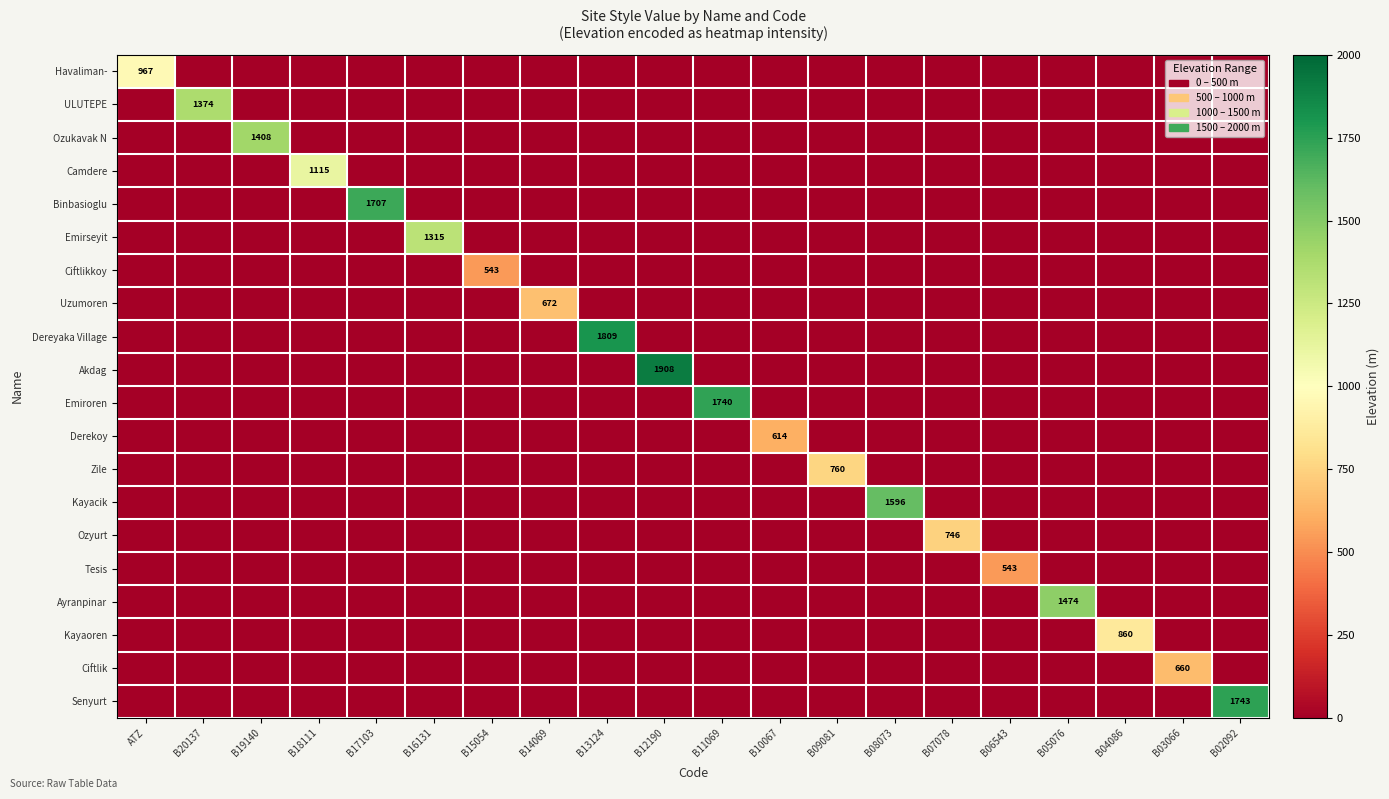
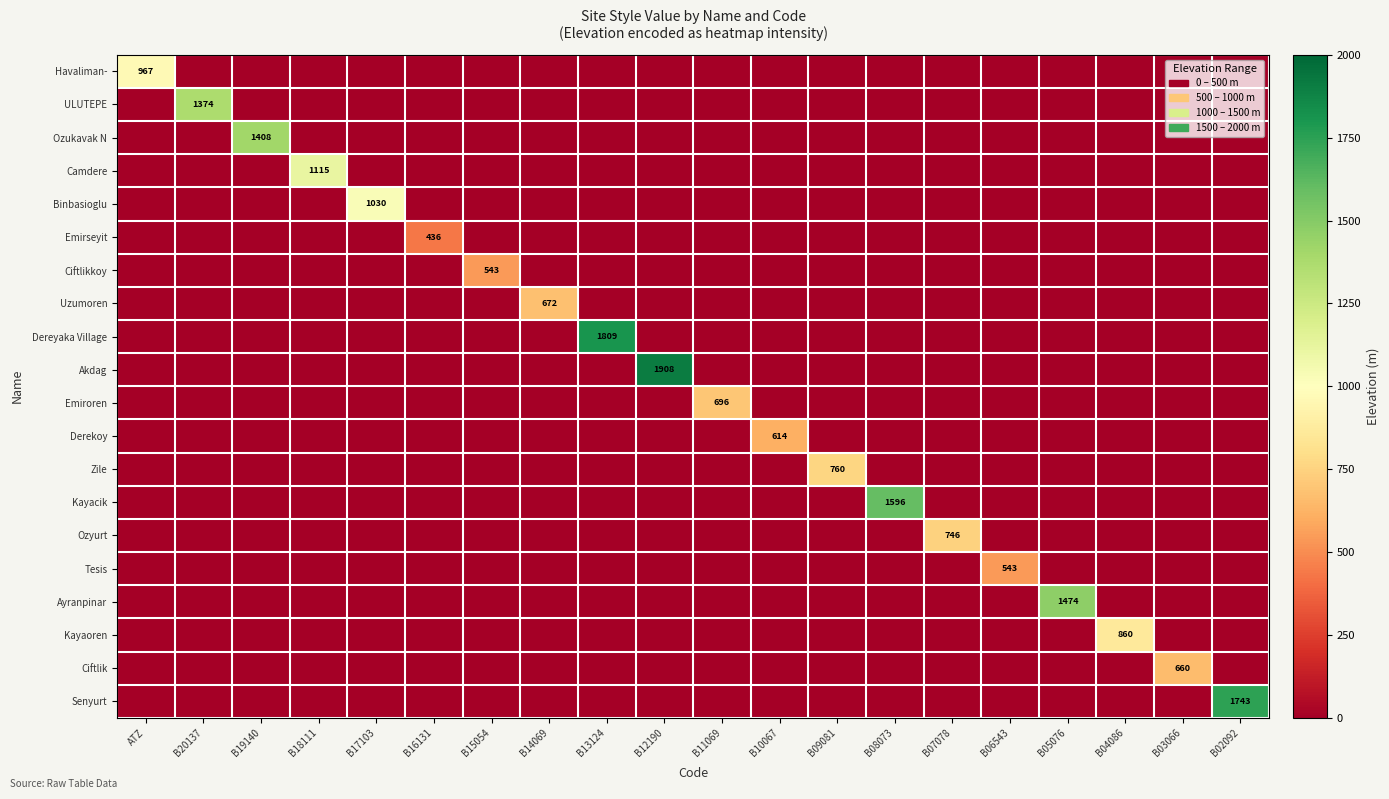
Binbasioglu, B17103: 1707 -> 1030
Emirseyit, B16131: 1315 -> 436
Emiroren, B11069: 1740 -> 696
